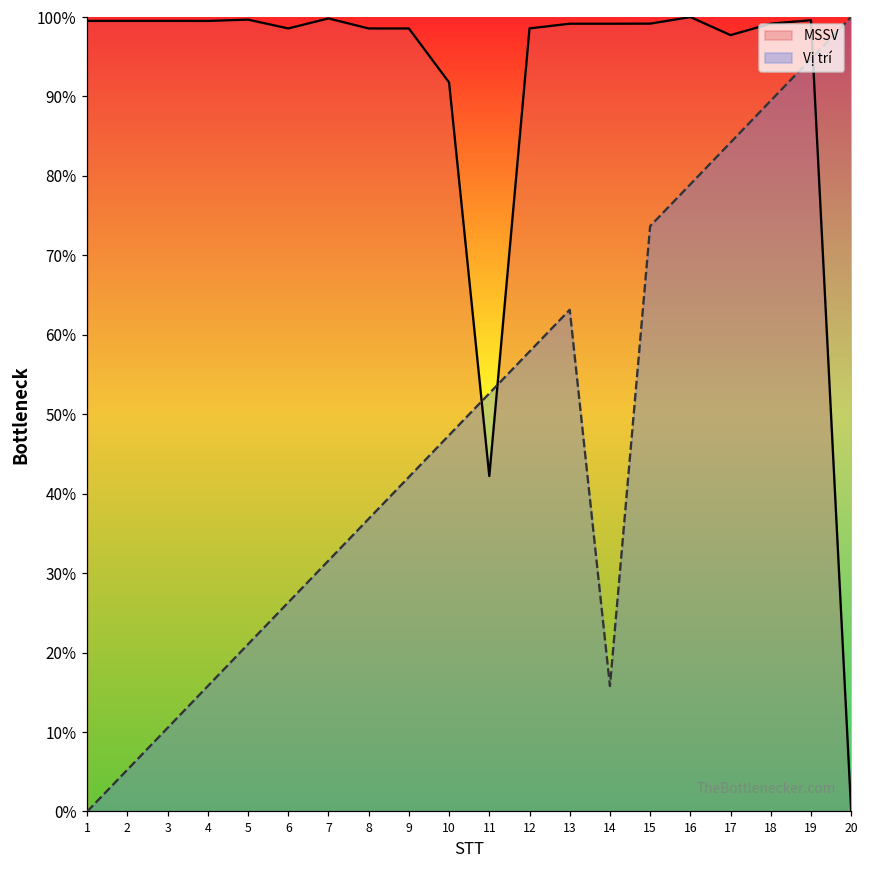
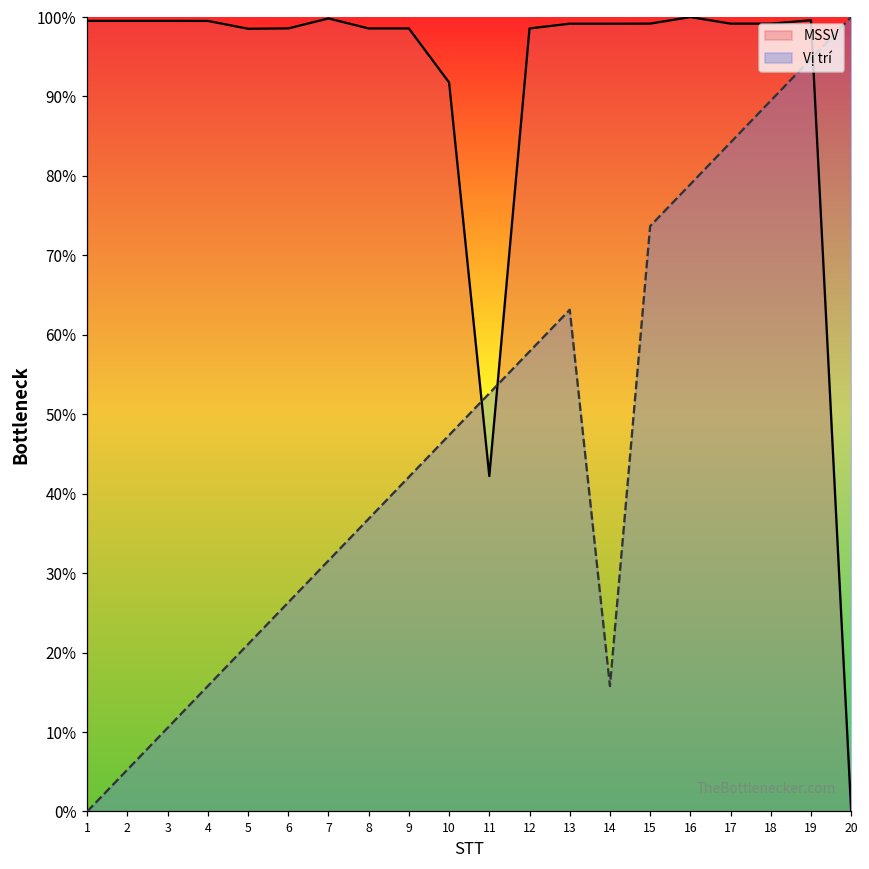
MSSV, 5: 100% -> 99%
MSSV, 17: 98% -> 99%
